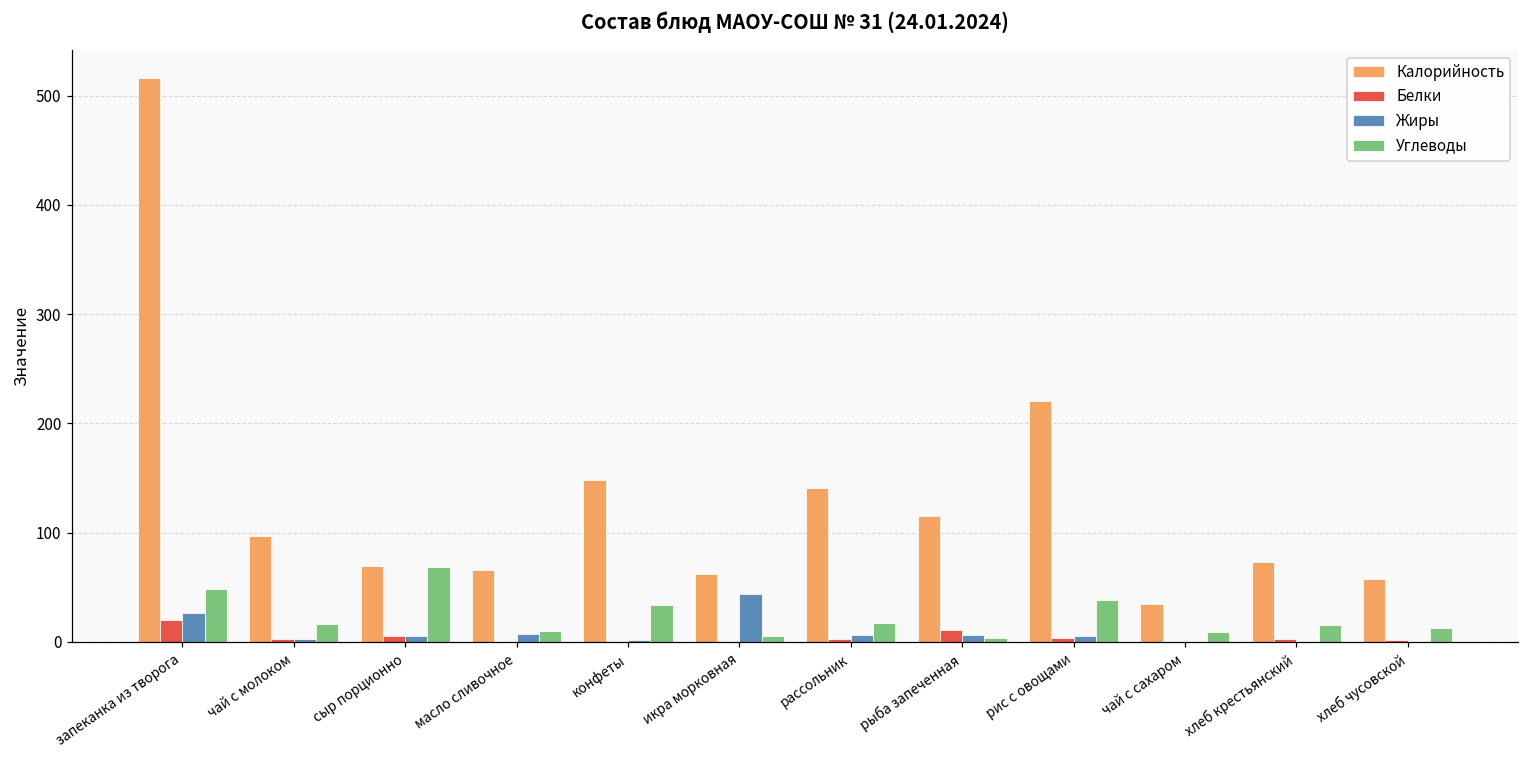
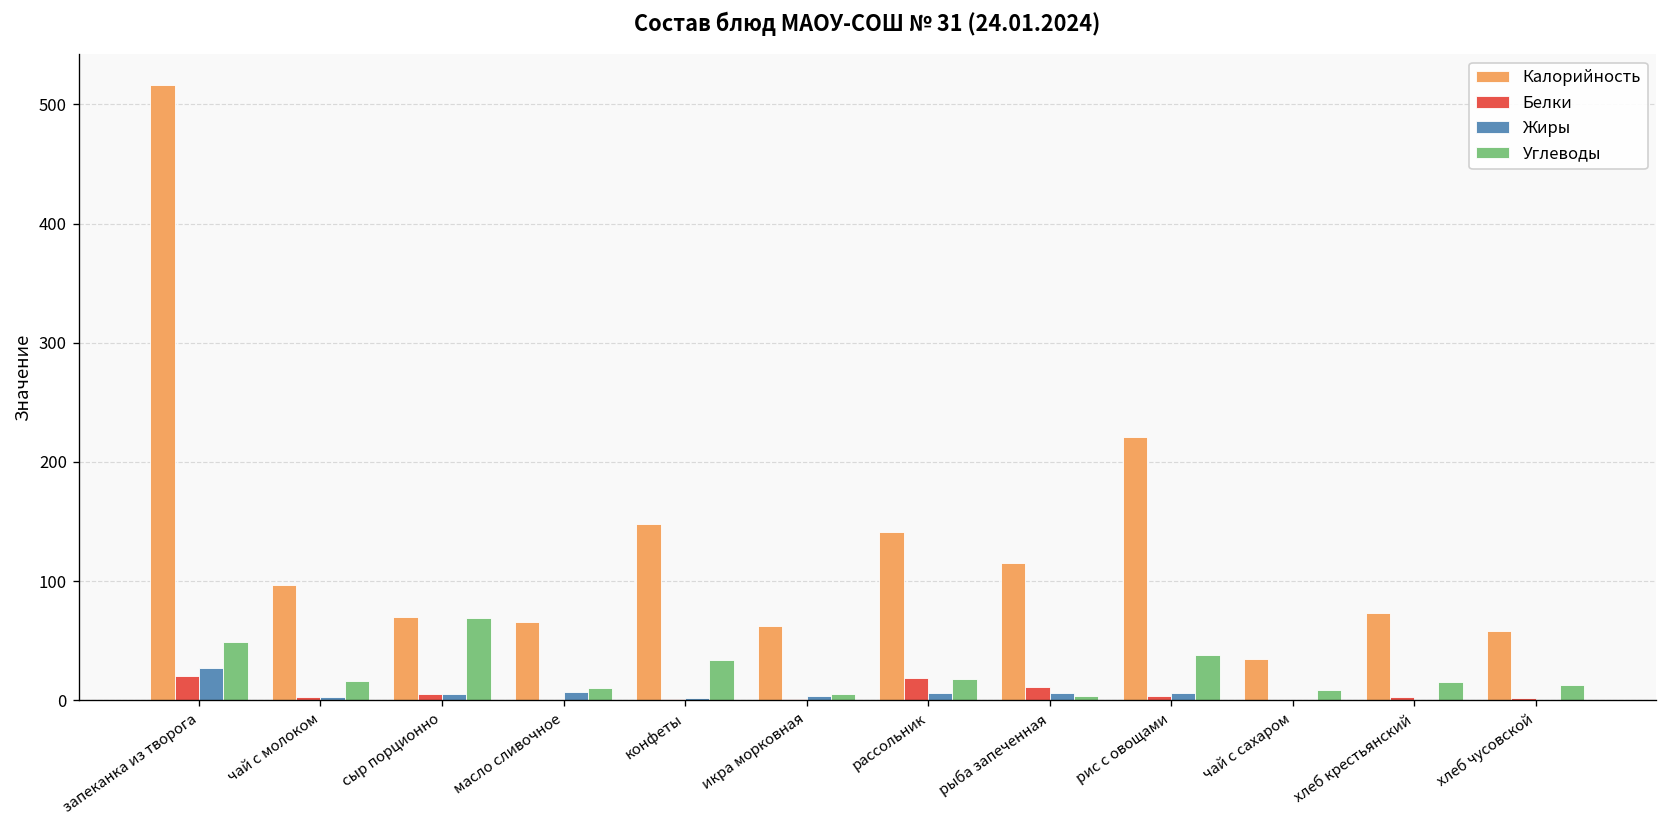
Жиры, икра морковная: 40 -> 0
Белки, рассольник: 0 -> 20
